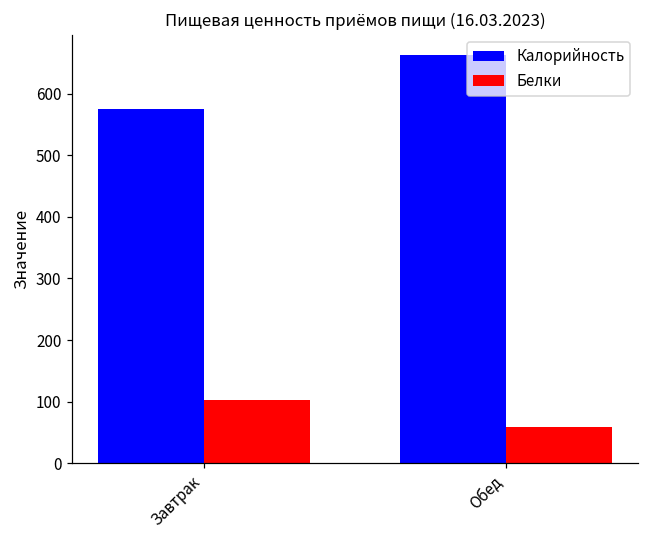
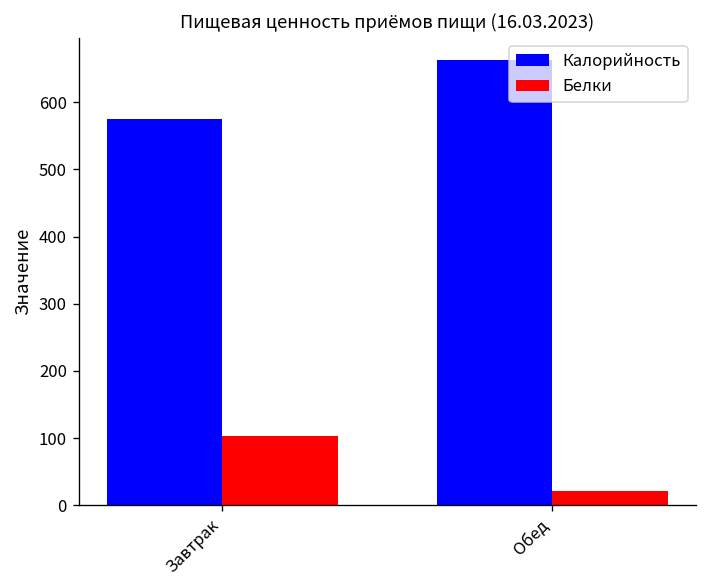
Белки, Обед: 60 -> 20
